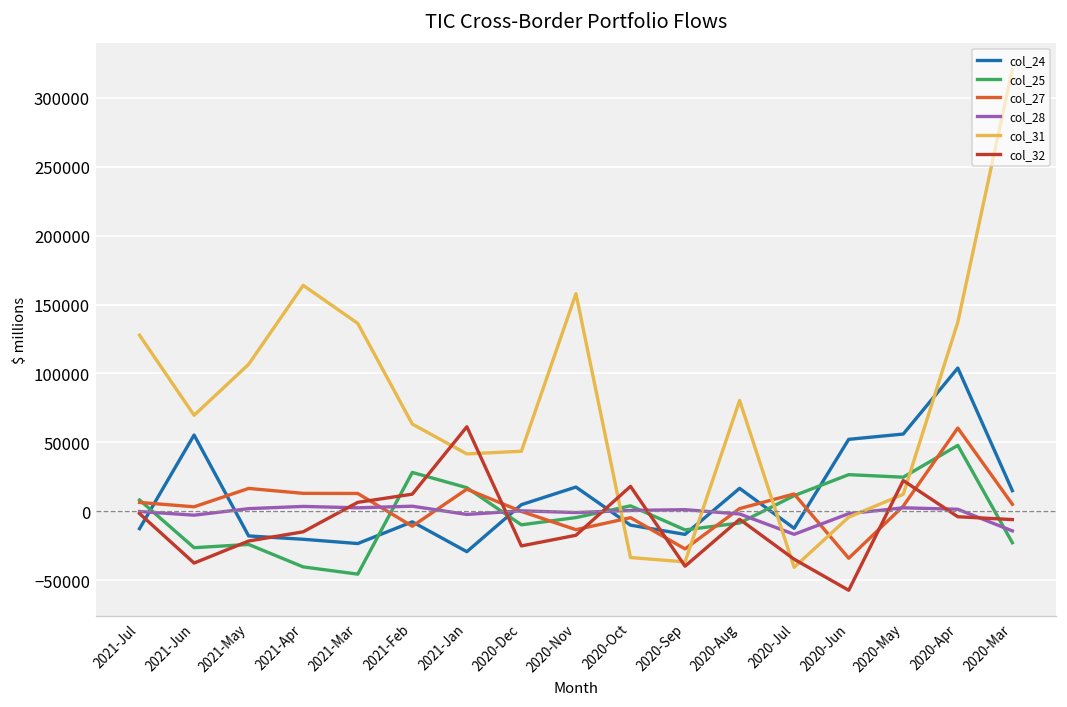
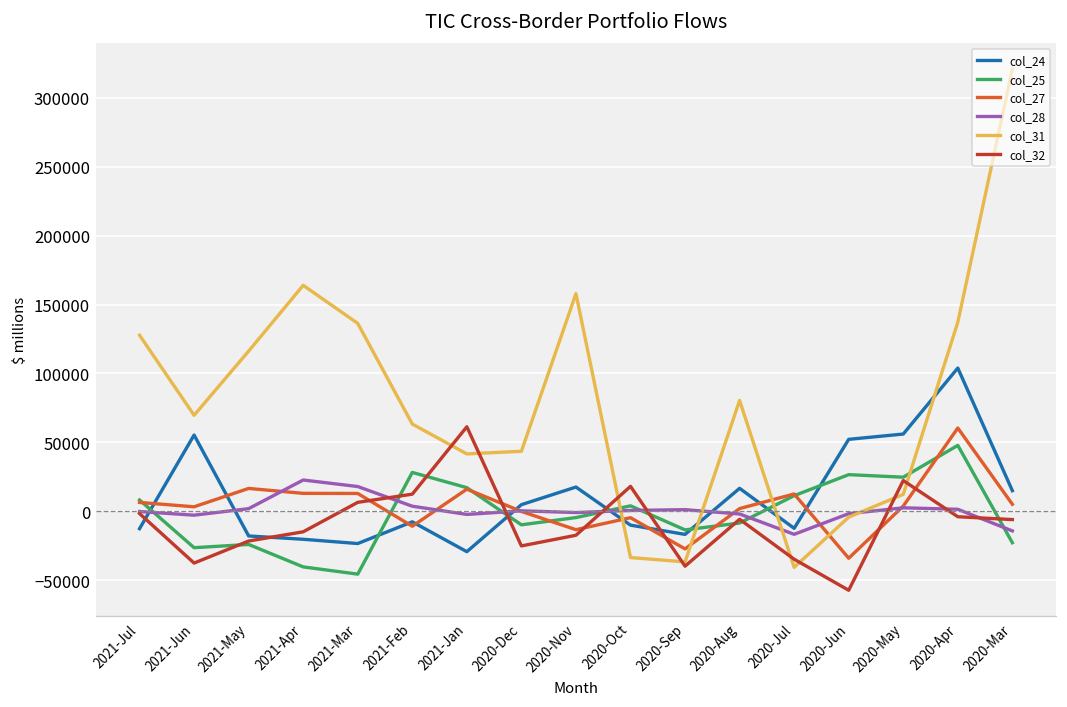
col_31, 2021-May: 107000 -> 116000
col_28, 2021-Apr: 4000 -> 23000
col_28, 2021-Mar: 2000 -> 18000
